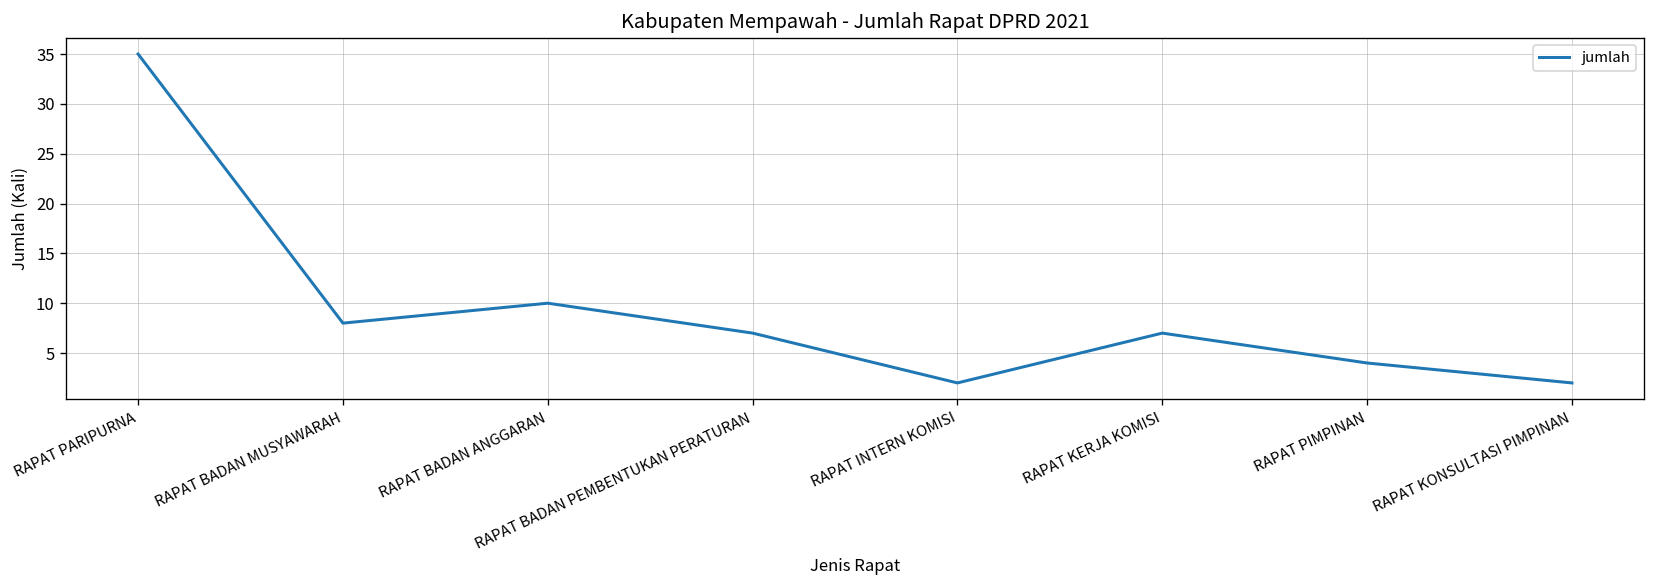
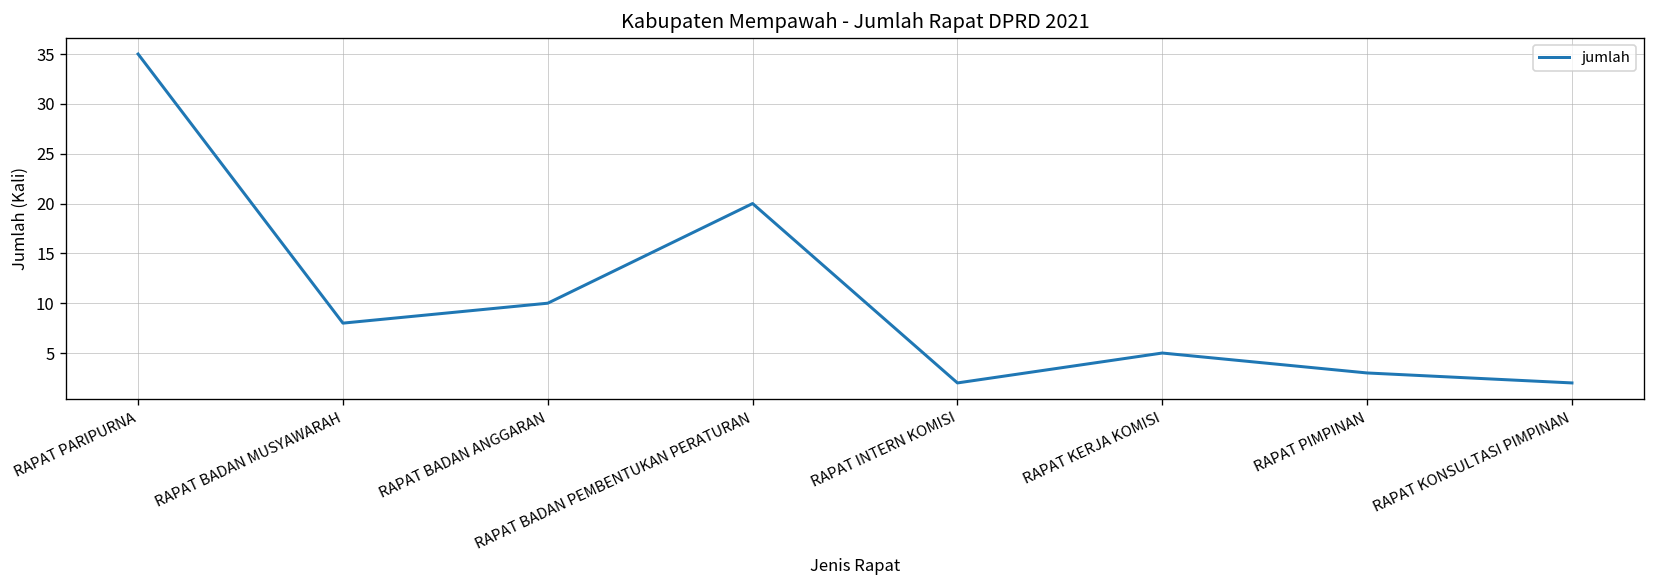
RAPAT BADAN PEMBENTUKAN PERATURAN: 7 -> 20
RAPAT KERJA KOMISI: 7 -> 5
RAPAT PIMPINAN: 4 -> 3
